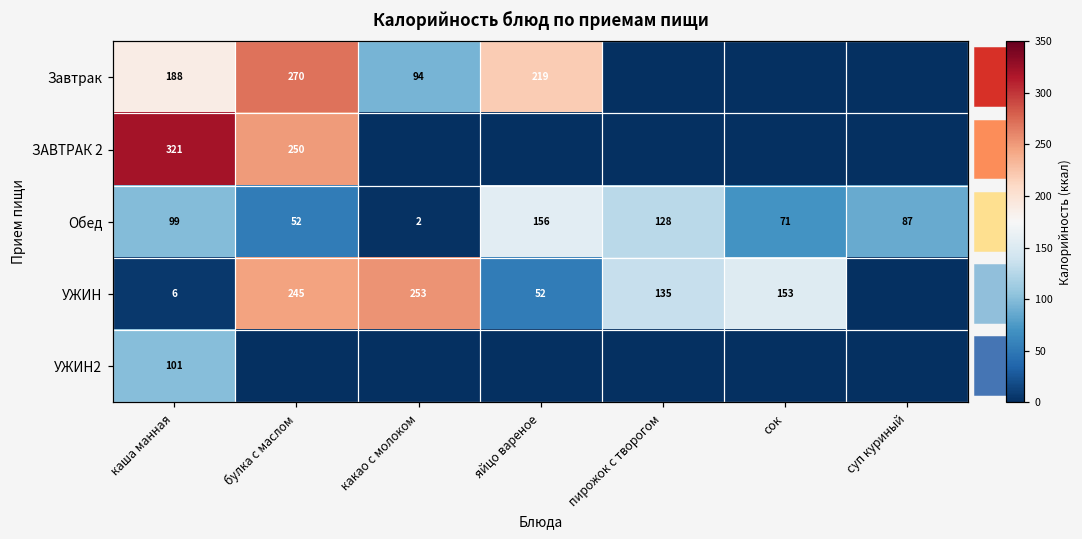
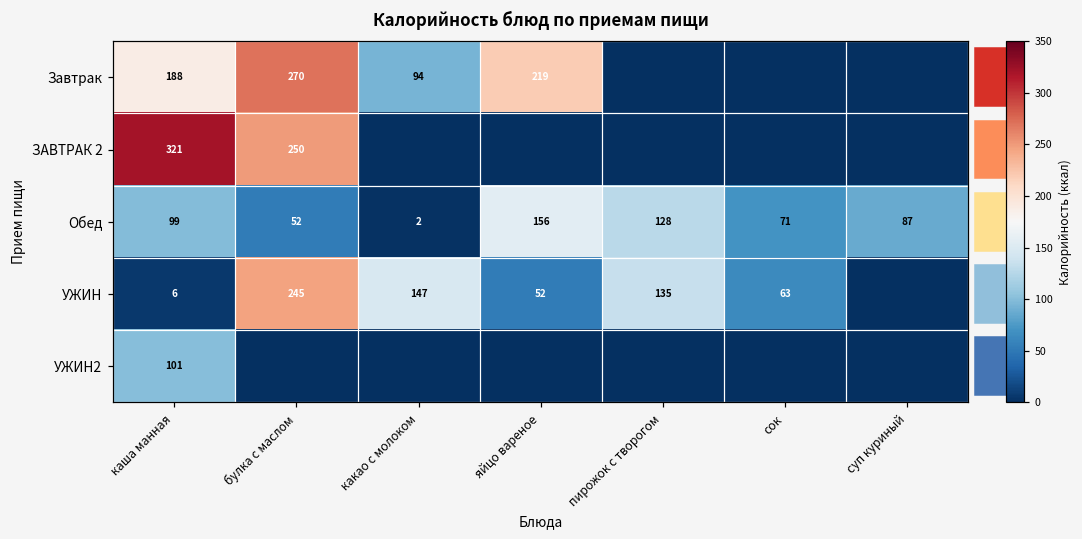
УЖИН, какао с молоком: 253 -> 147
УЖИН, сок: 153 -> 63
